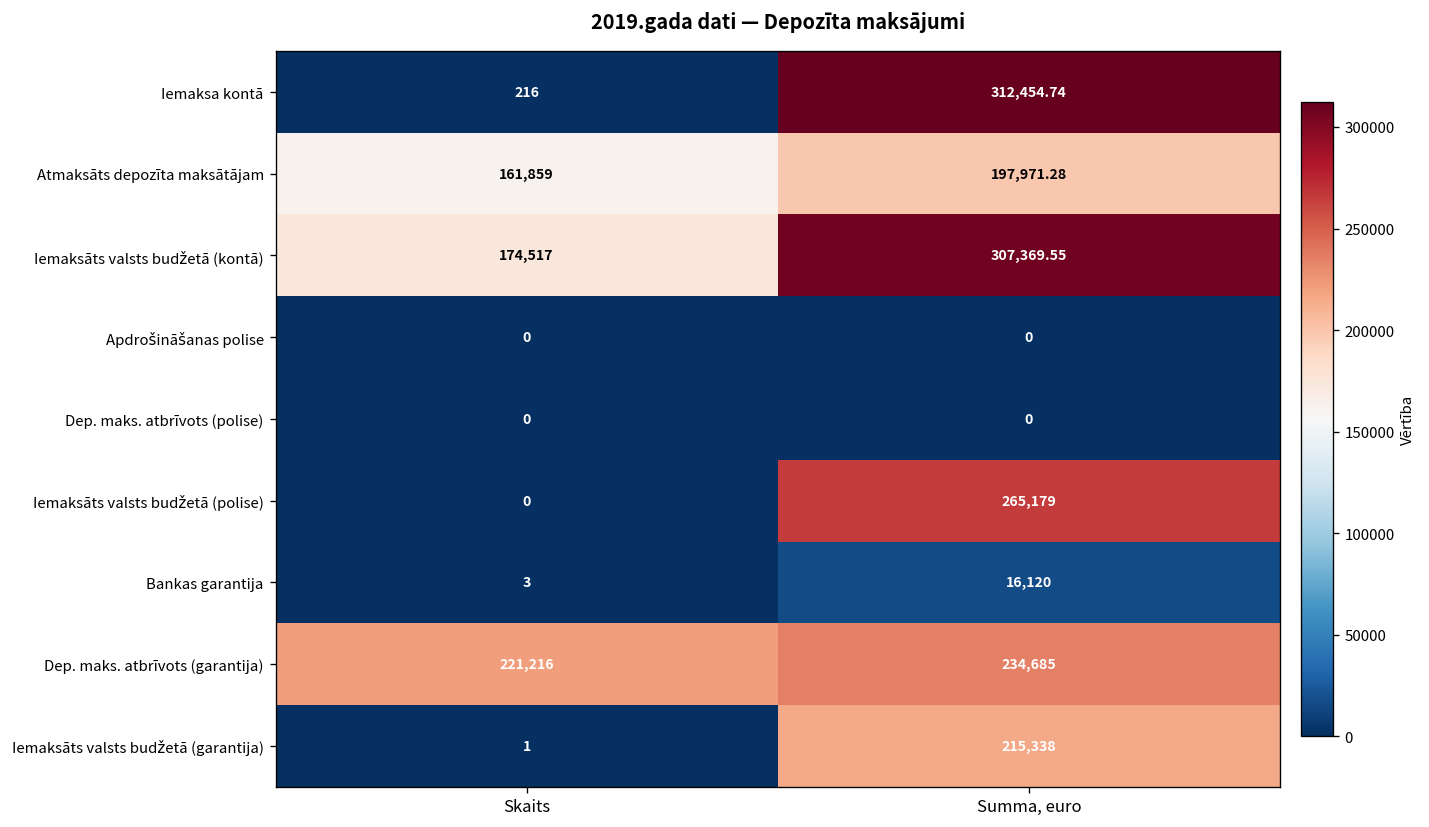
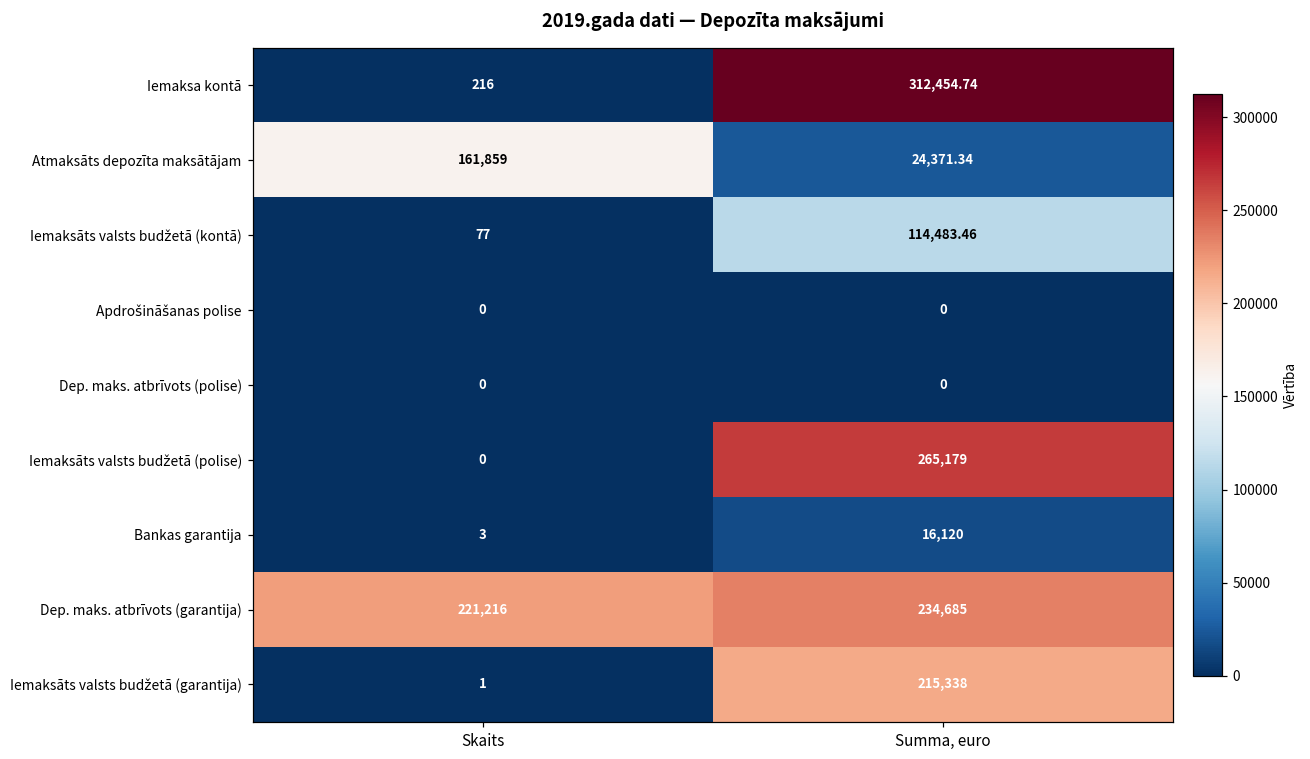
Atmaksāts depozīta maksātājam, Summa, euro: 197,971.28 -> 24,371.34
Iemaksāts valsts budžetā (kontā), Skaits: 174,517 -> 77
Iemaksāts valsts budžetā (kontā), Summa, euro: 307,369.55 -> 114,483.46
